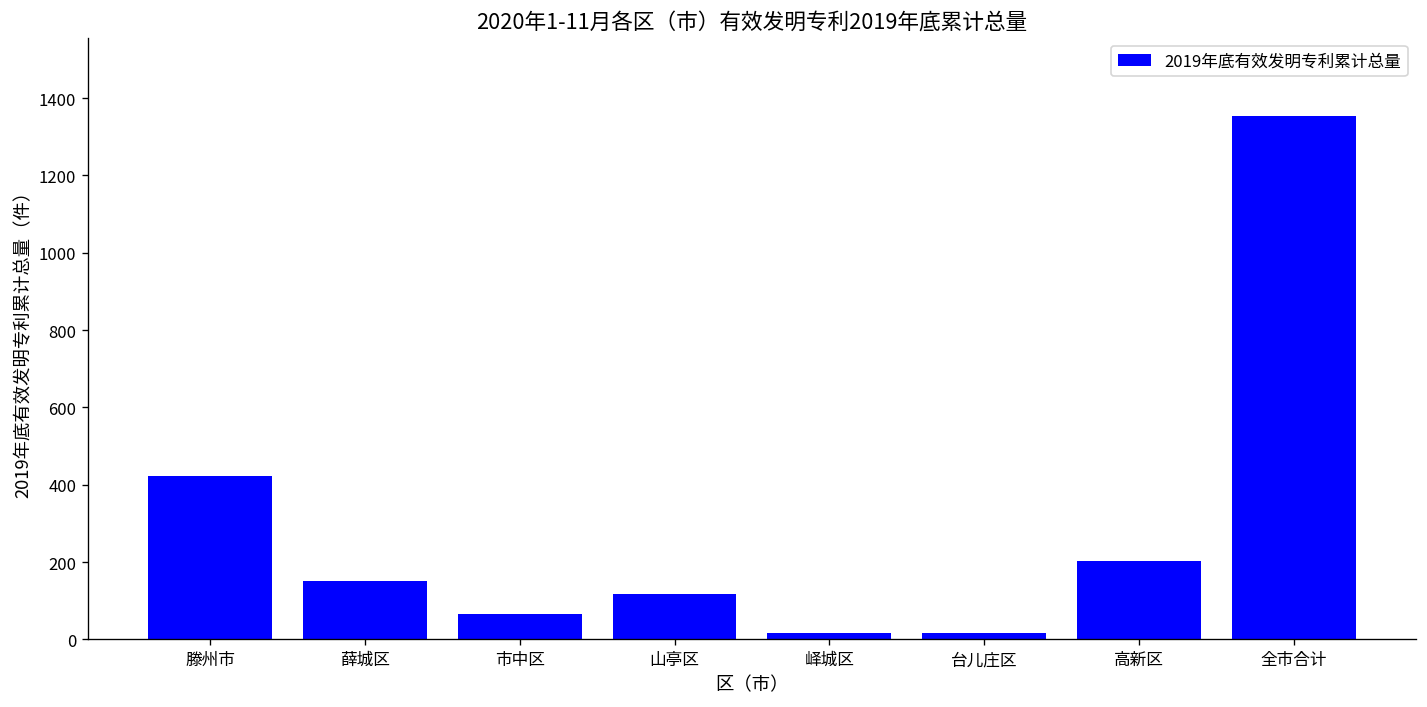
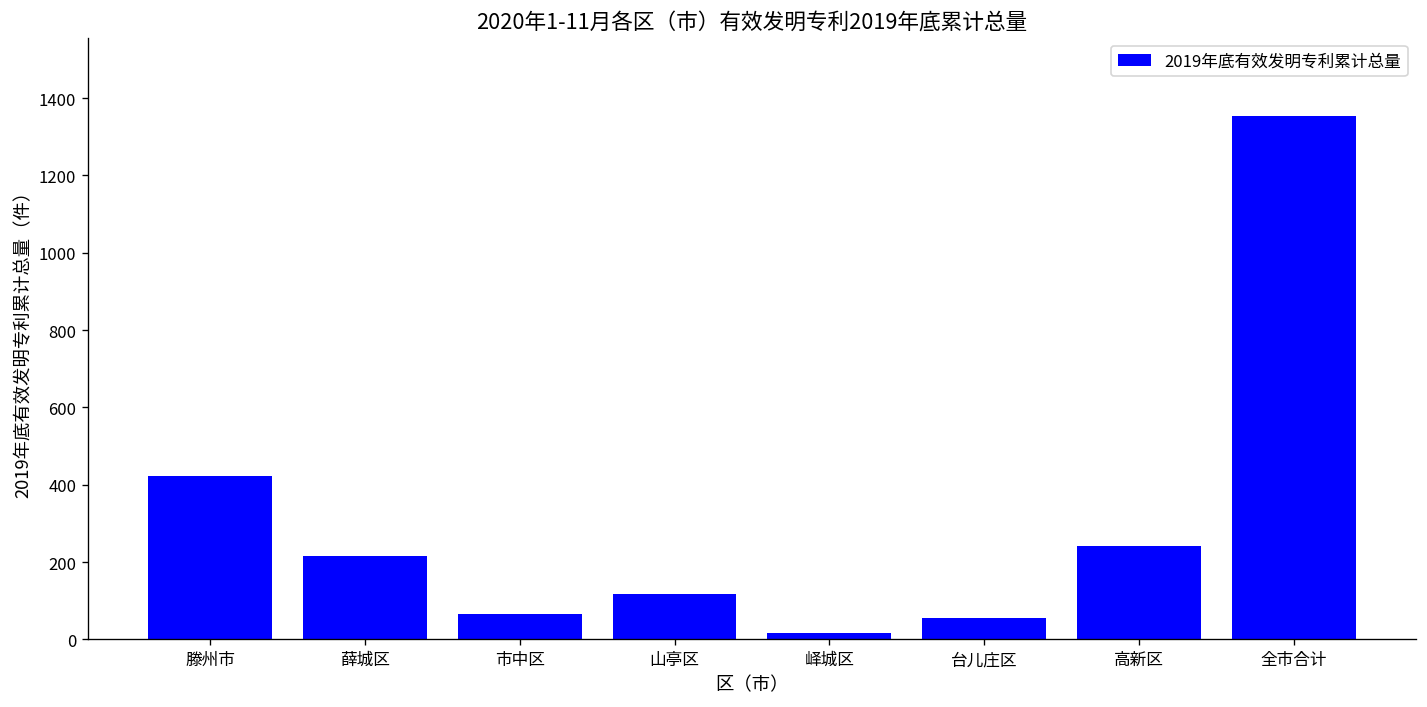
薛城区: 150 -> 220
台儿庄区: 20 -> 60
高新区: 200 -> 240
